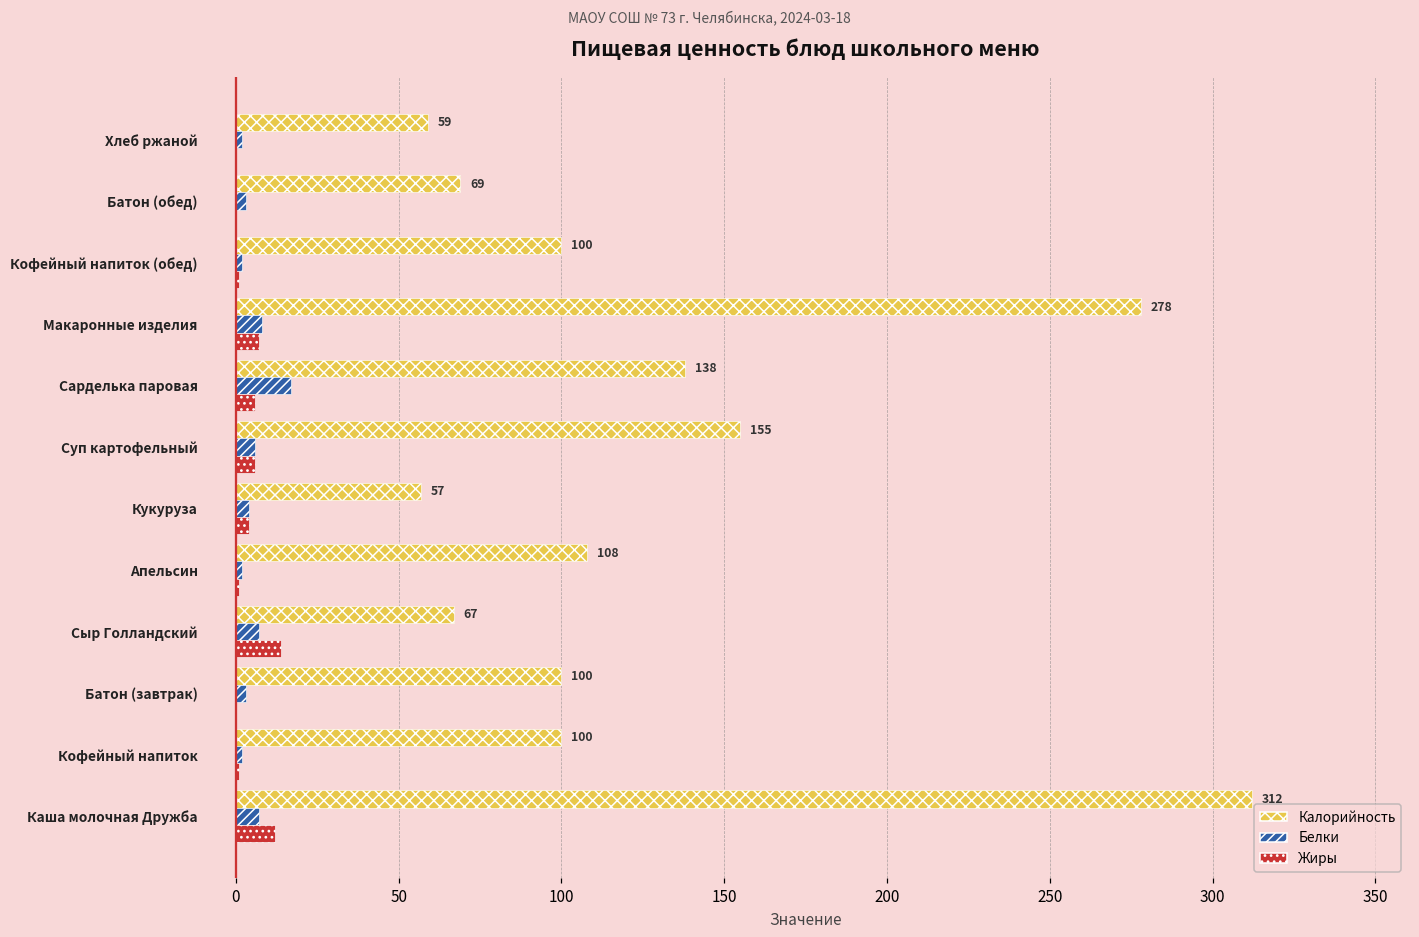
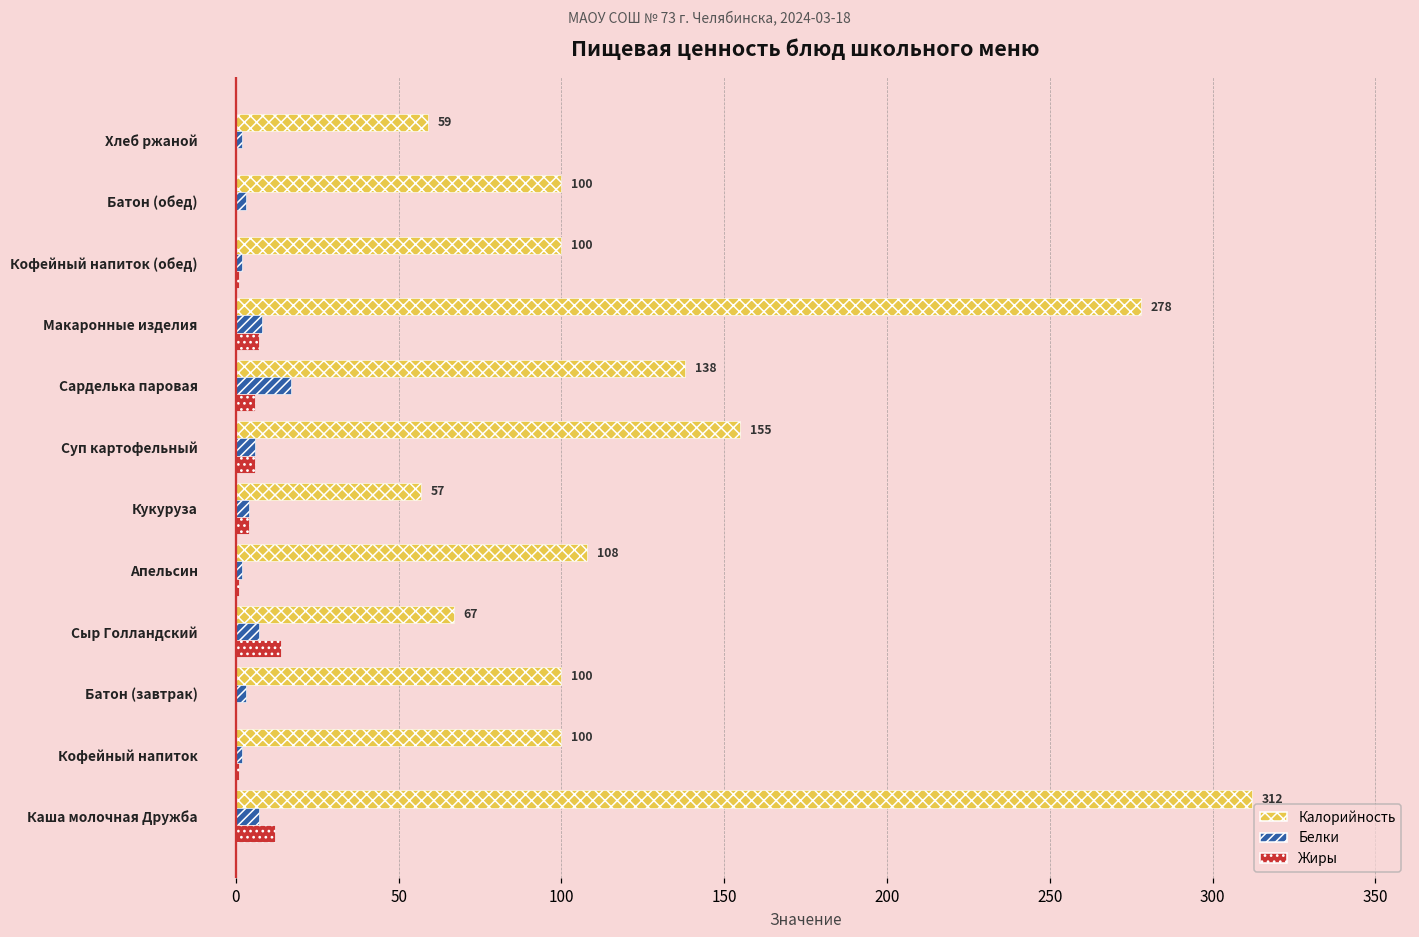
Калорийность, Батон (обед): 69 -> 100
